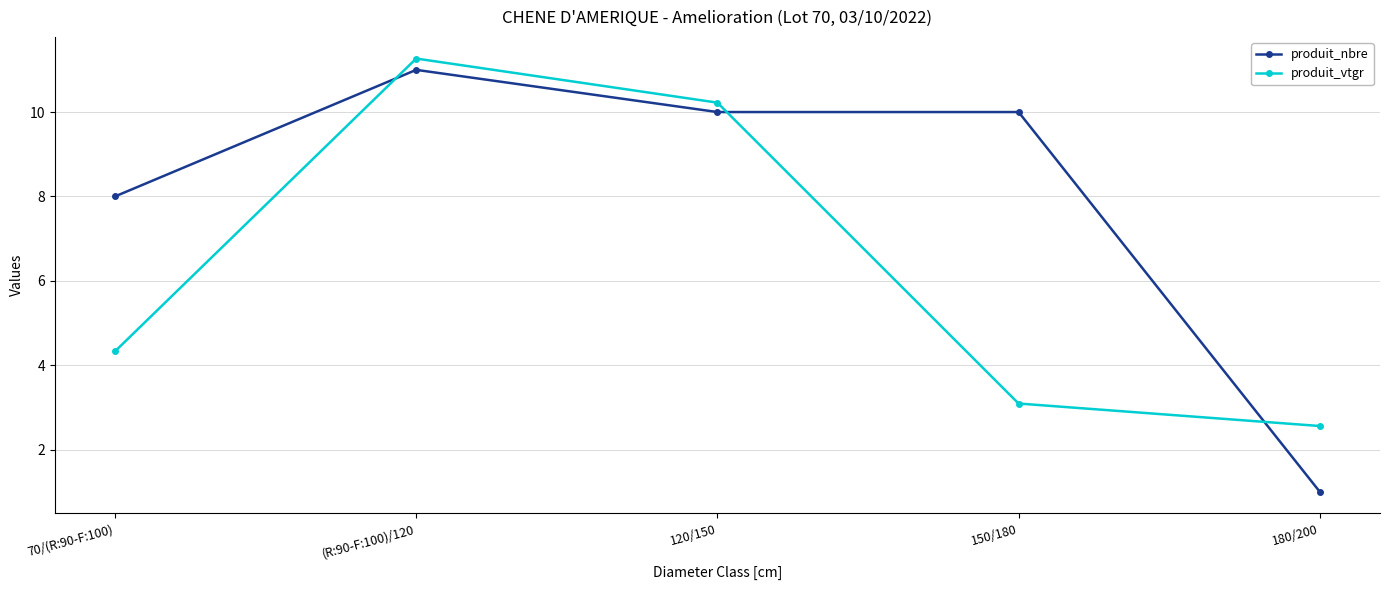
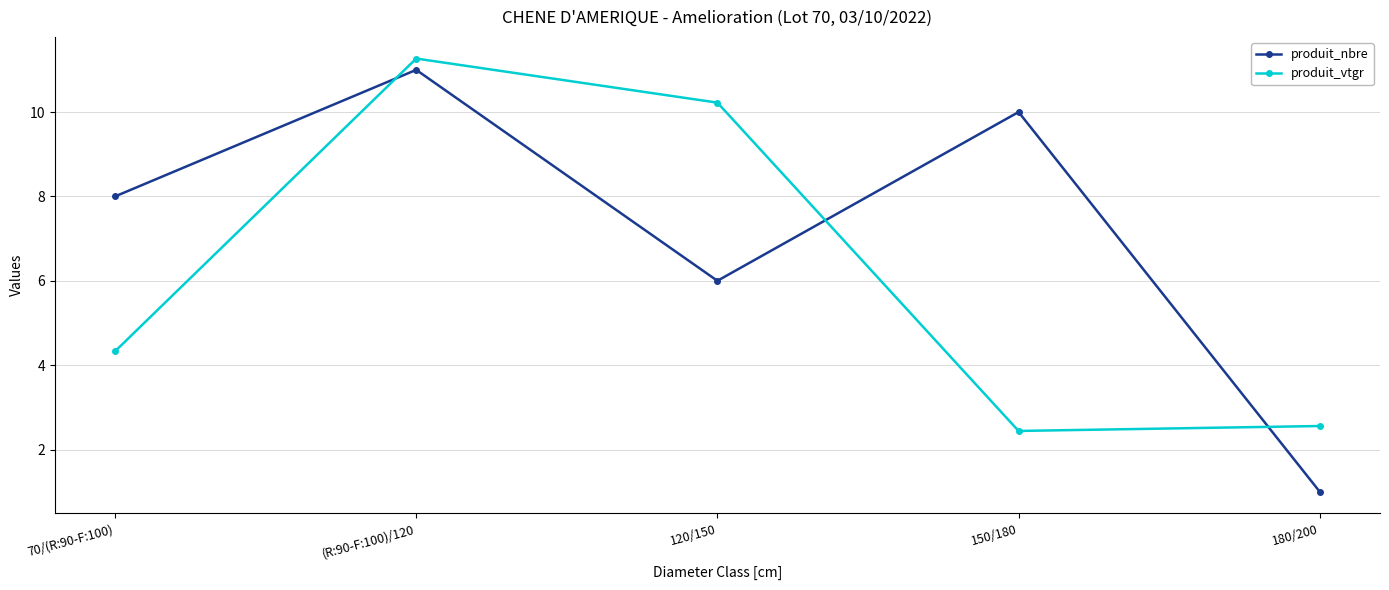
produit_nbre, 120/150: 10 -> 6
produit_vtgr, 150/180: 3.1 -> 2.4
